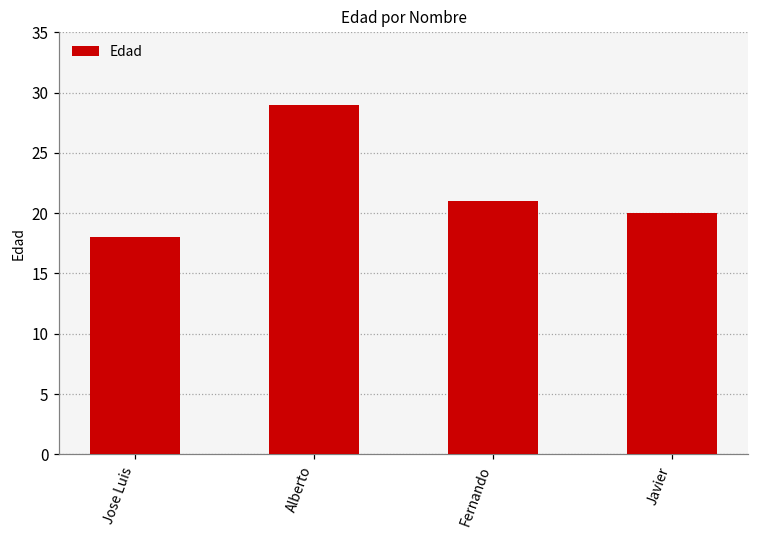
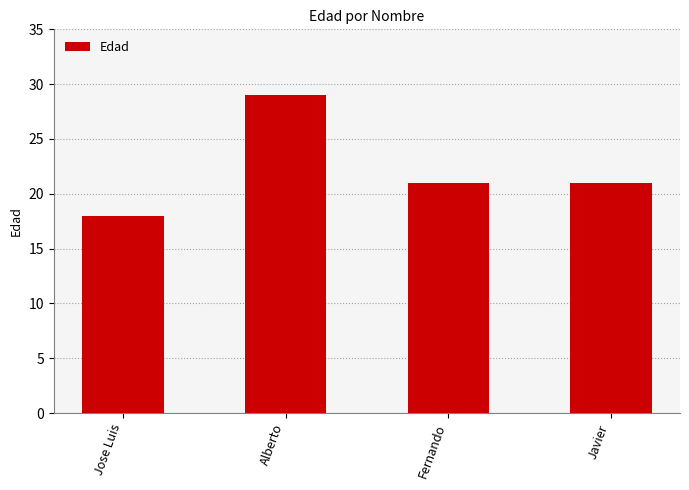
Javier: 20 -> 21
